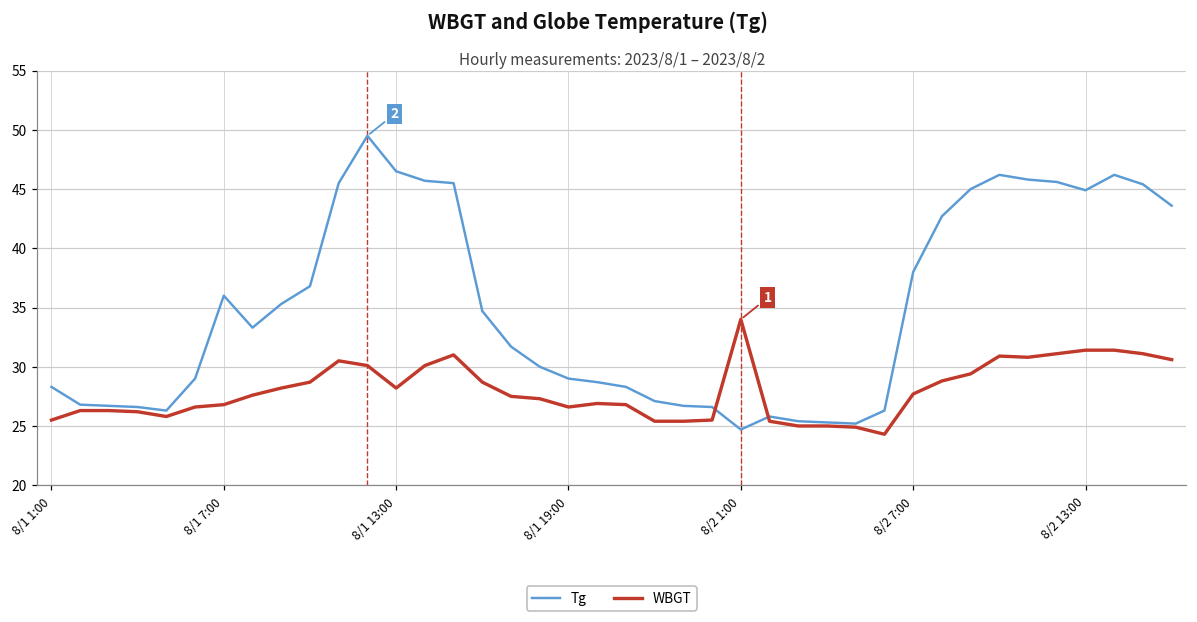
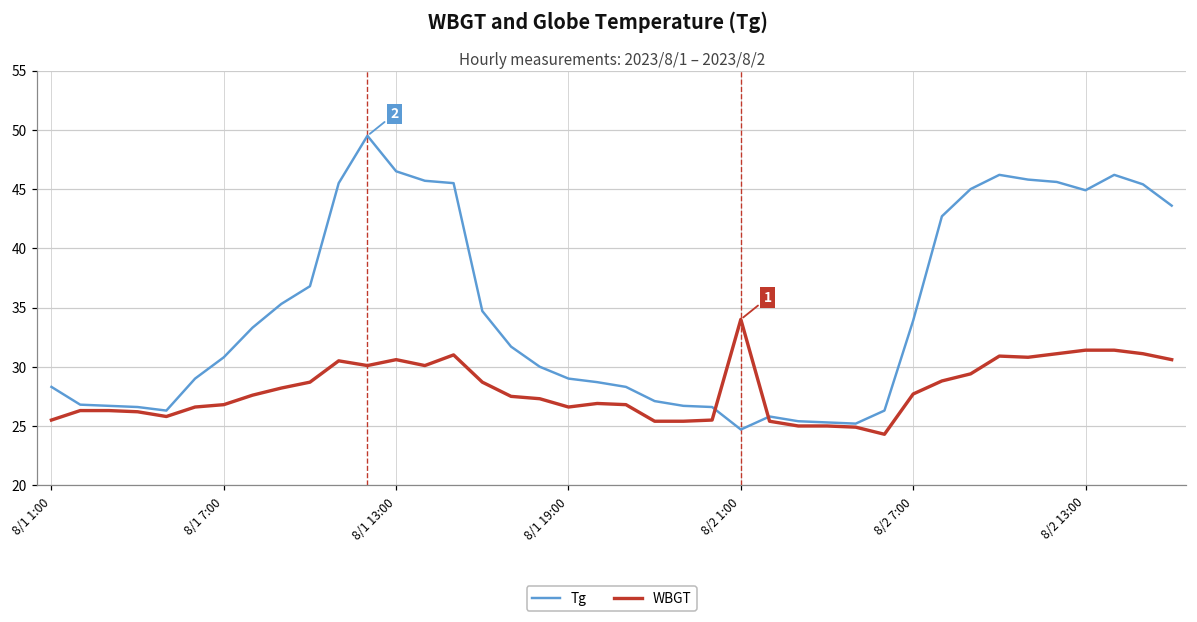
Tg, 8/1 7:00: 36.0 -> 30.8
WBGT, 8/1 13:00: 28.2 -> 30.6
Tg, 8/2 7:00: 38.0 -> 33.9
